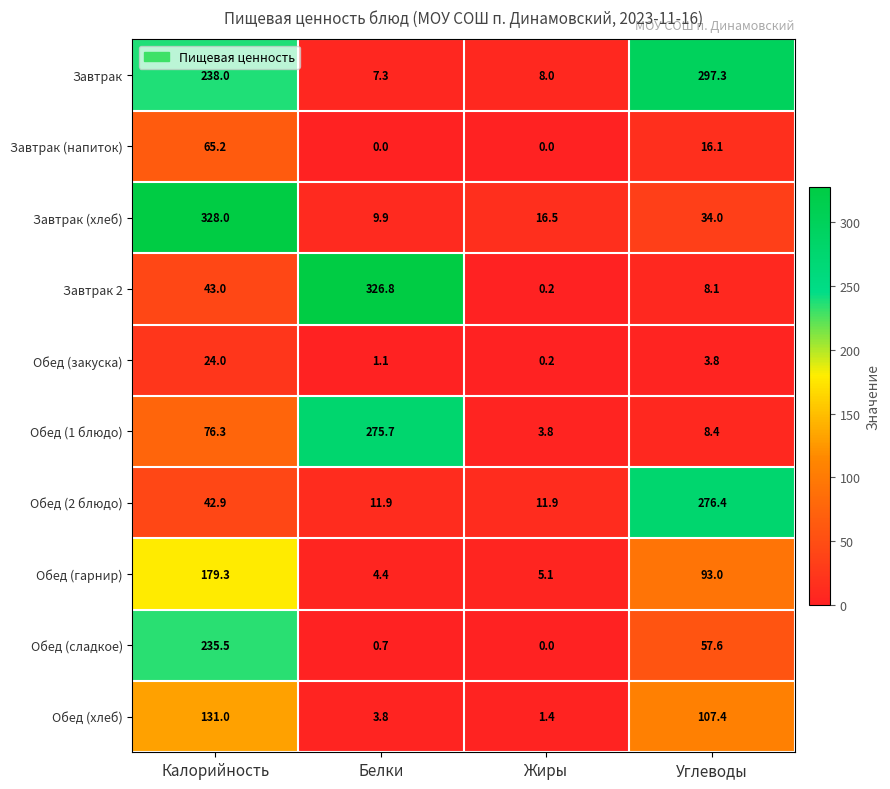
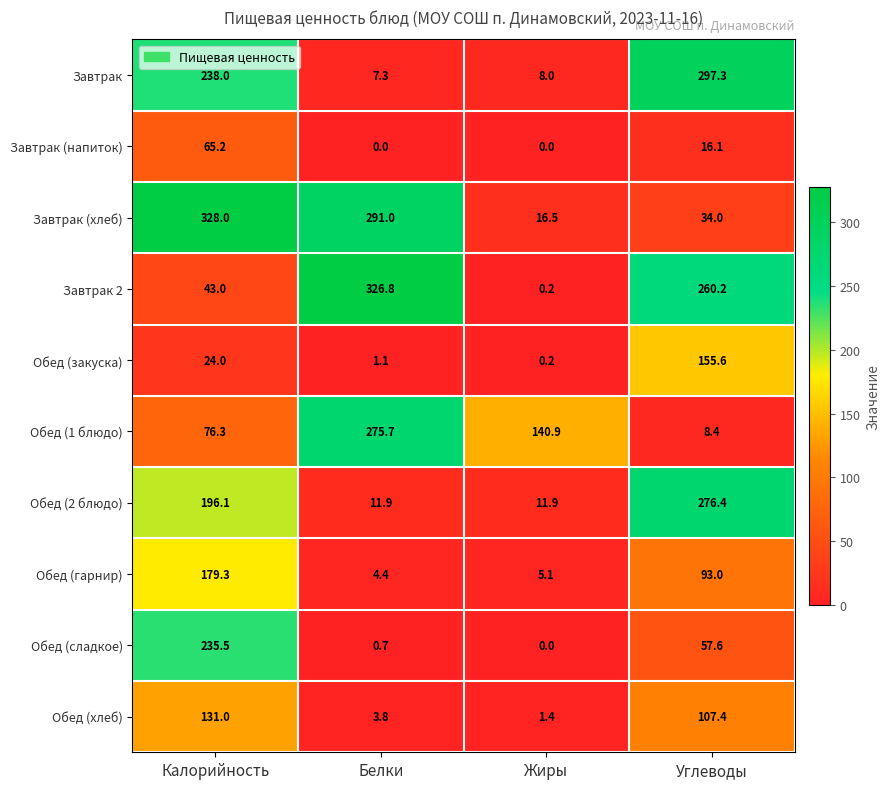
Завтрак (хлеб), Белки: 9.9 -> 291.0
Завтрак 2, Углеводы: 8.1 -> 260.2
Обед (закуска), Углеводы: 3.8 -> 155.6
Обед (1 блюдо), Жиры: 3.8 -> 140.9
Обед (2 блюдо), Калорийность: 42.9 -> 196.1
